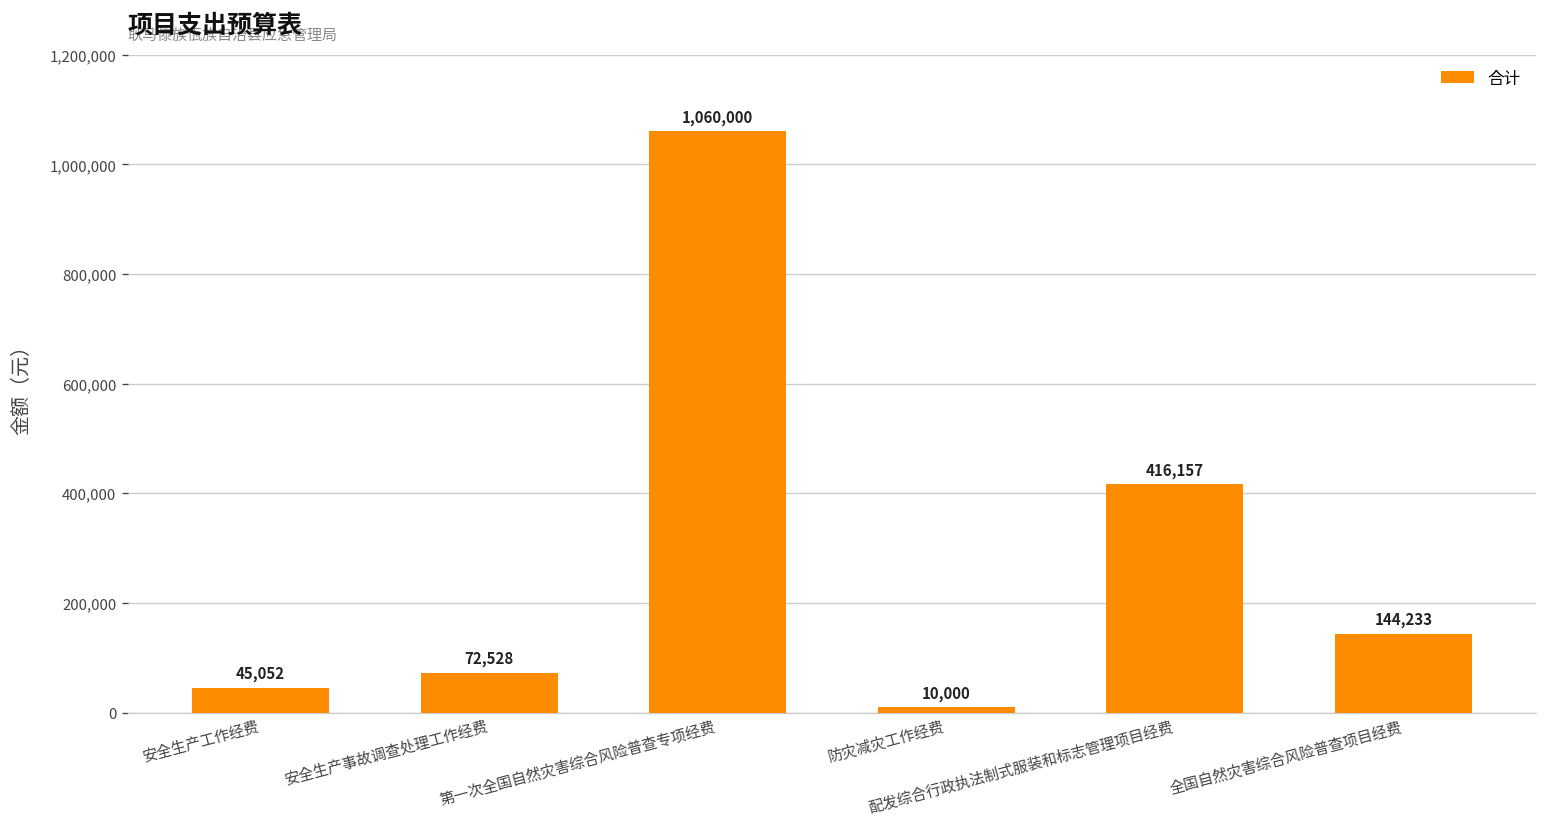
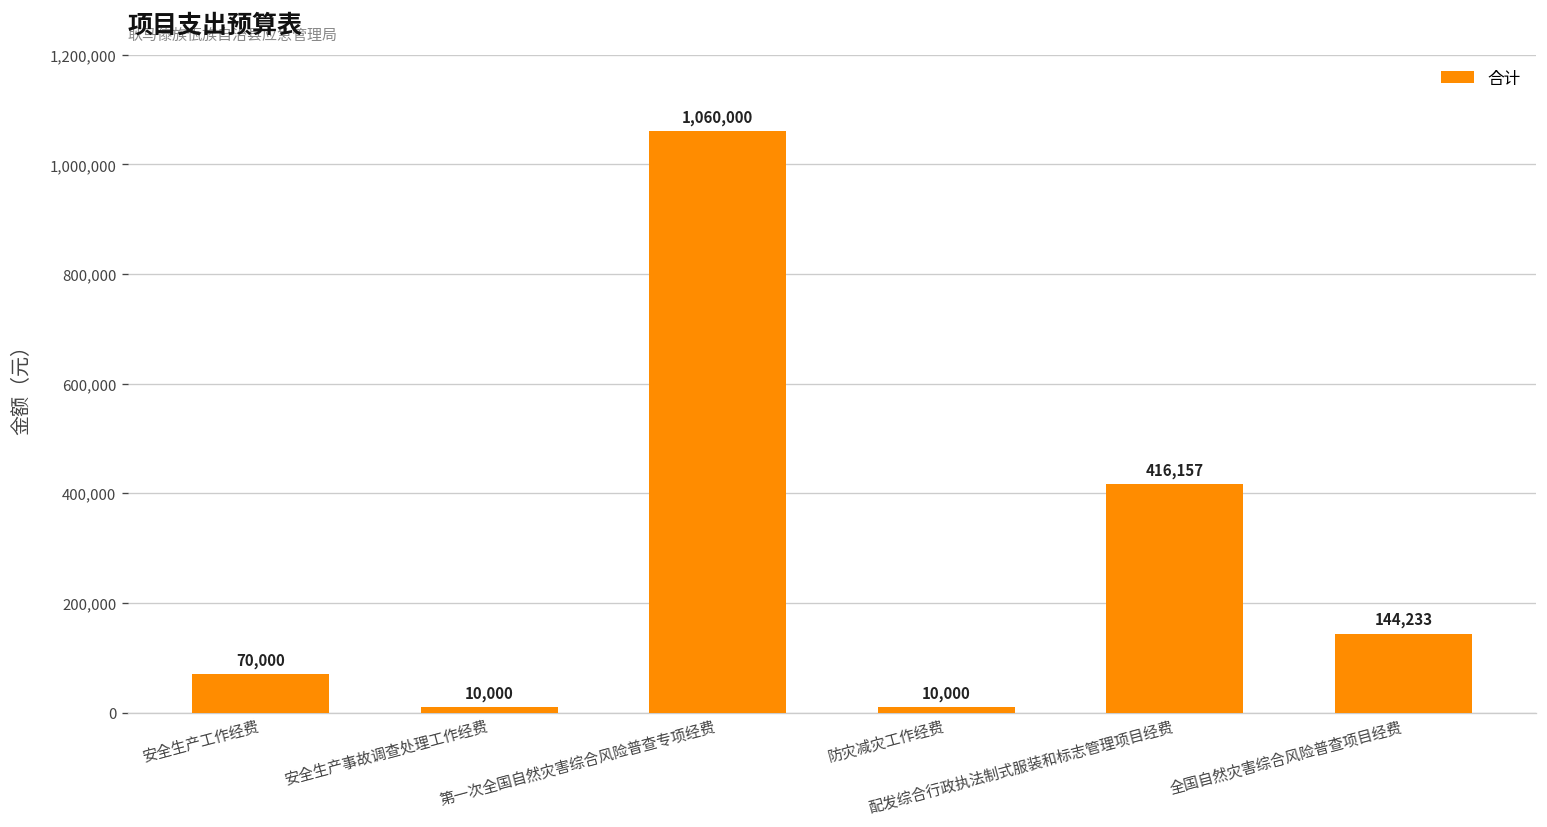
安全生产工作经费: 45,052 -> 70,000
安全生产事故调查处理工作经费: 72,528 -> 10,000
